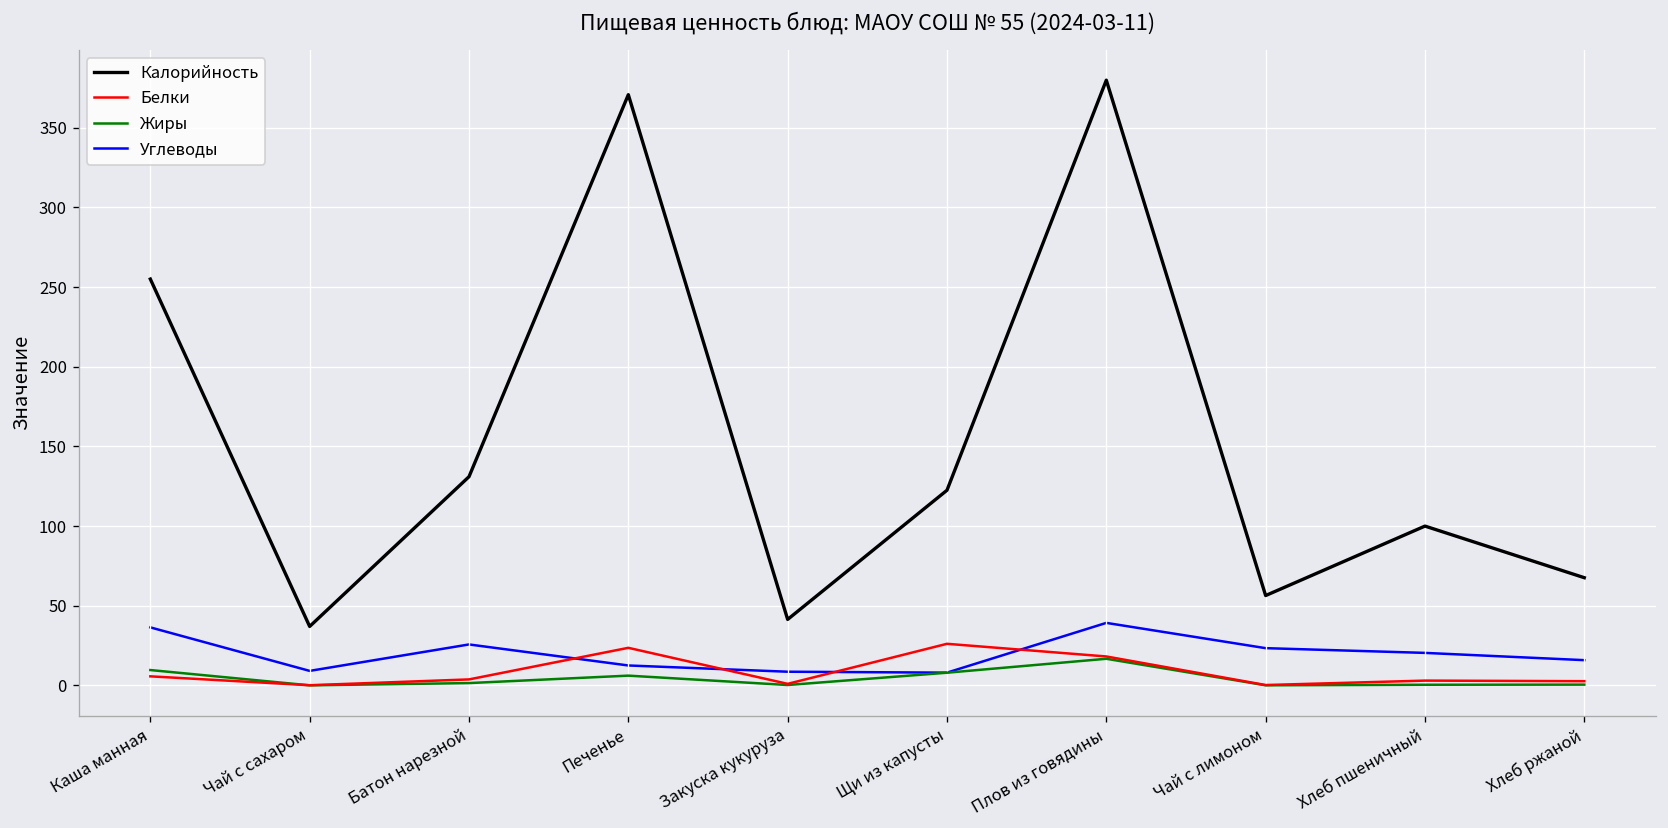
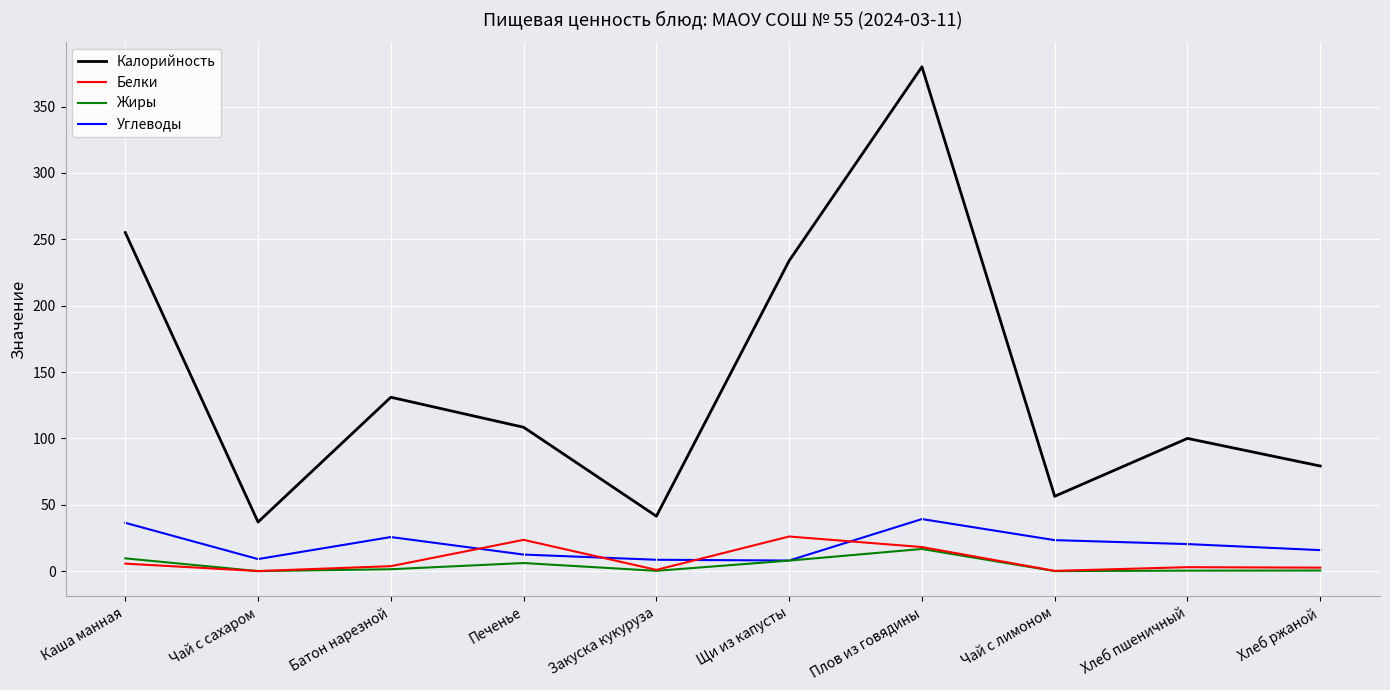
Калорийность, Печенье: 371 -> 108
Калорийность, Щи из капусты: 123 -> 234
Калорийность, Хлеб ржаной: 68 -> 79
